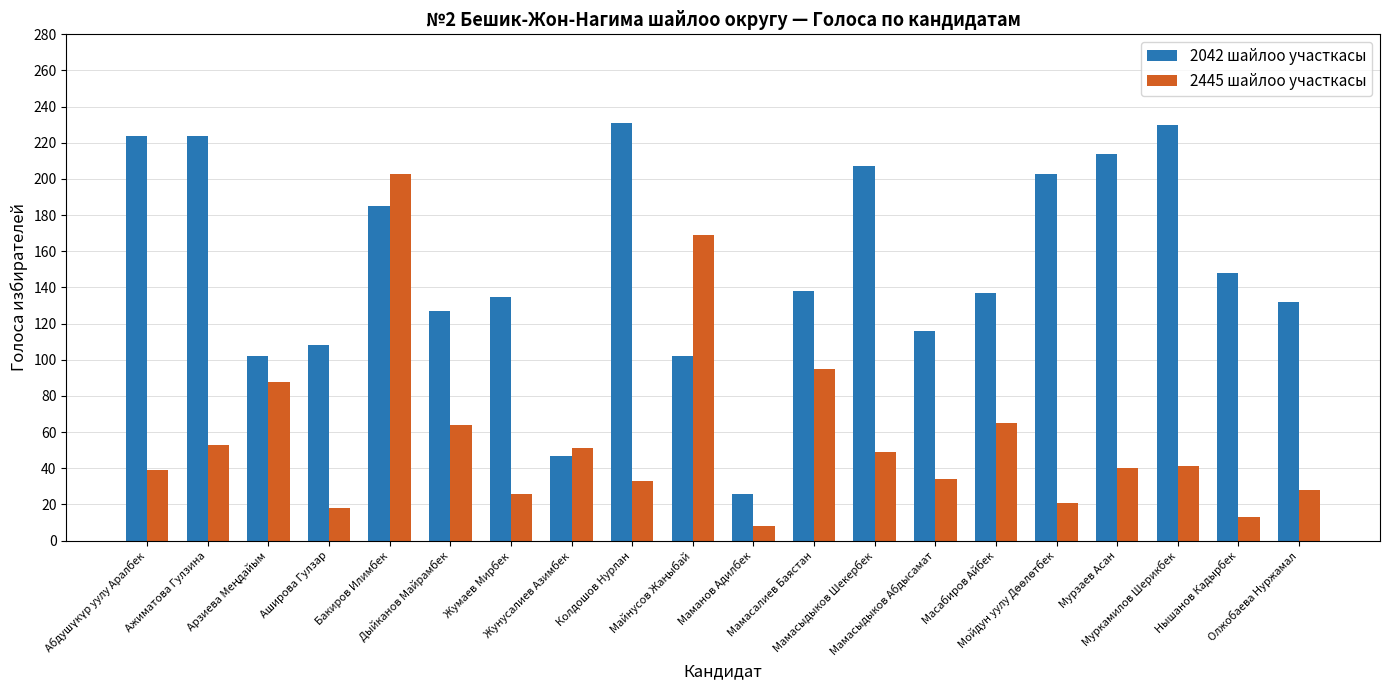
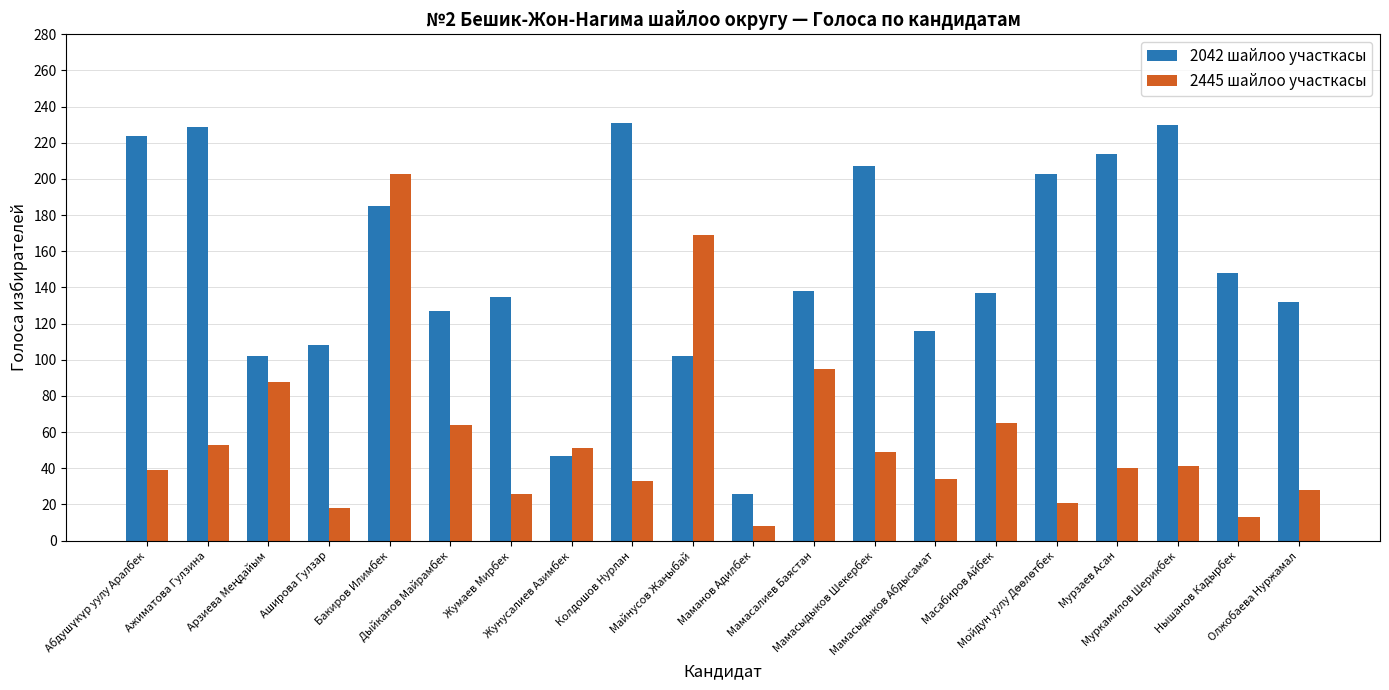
2042 шайлоо участкасы, Ажиматова Гулзина: 224 -> 229
